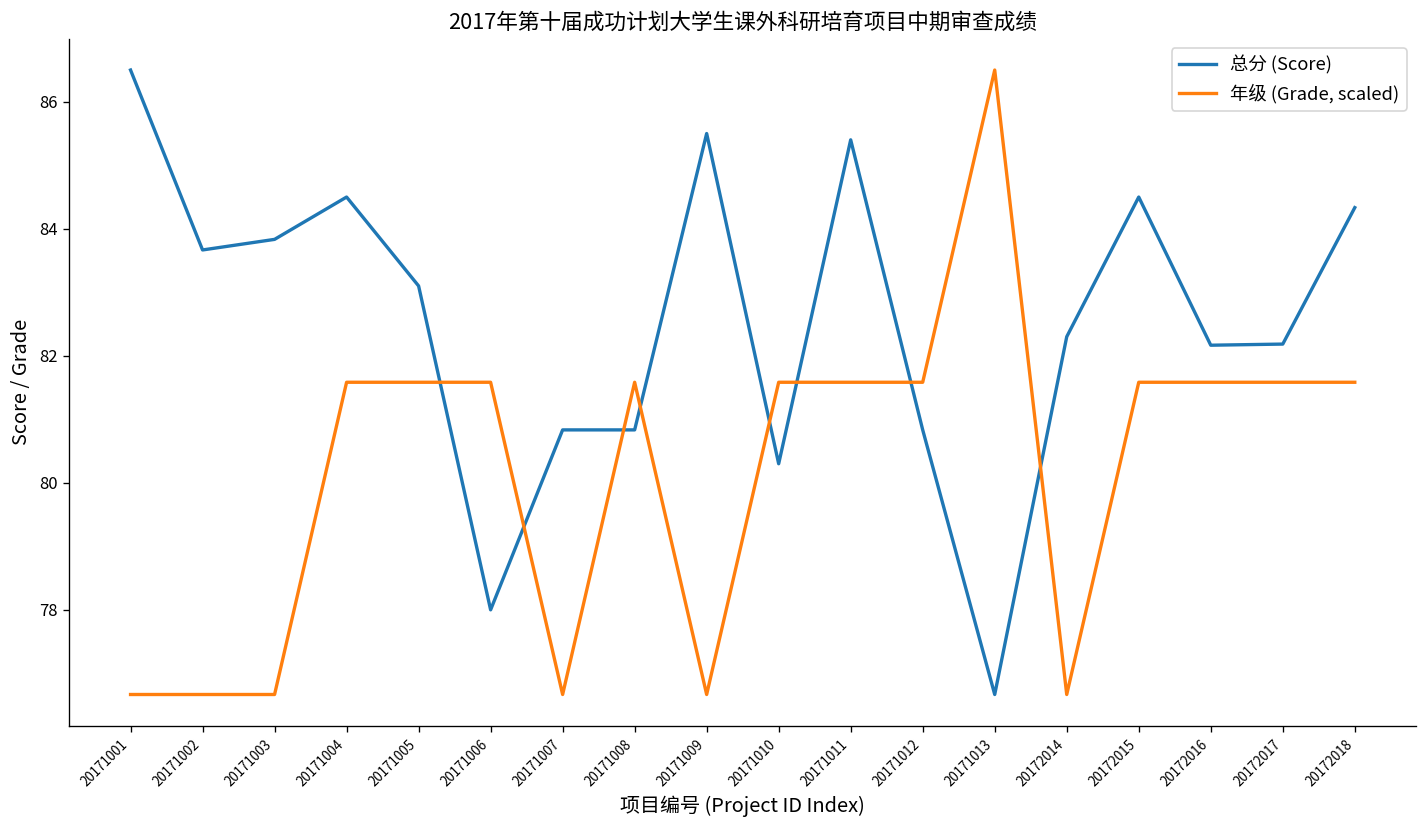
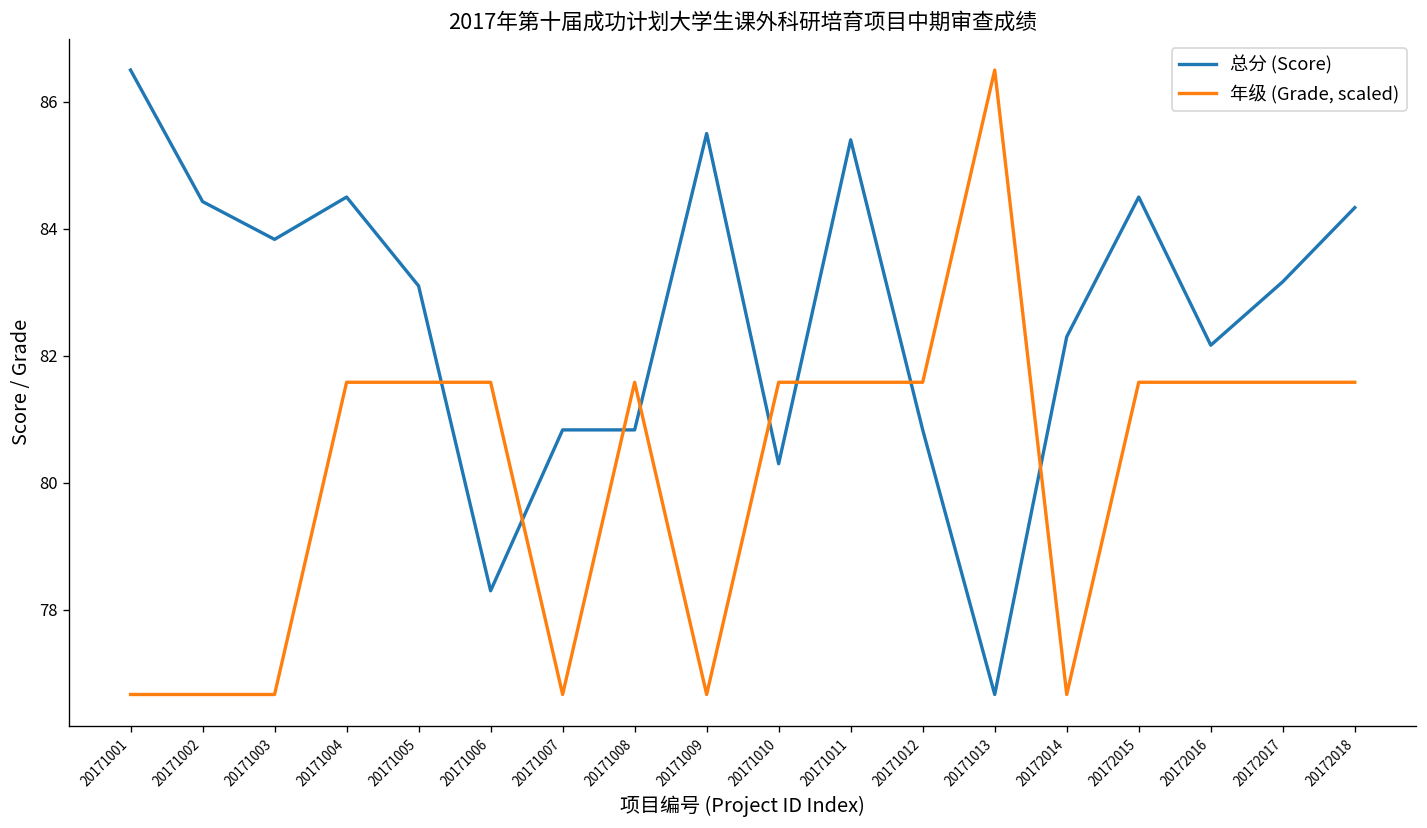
总分 (Score), 20171002: 83.7 -> 84.4
总分 (Score), 20171006: 78.0 -> 78.3
总分 (Score), 20172017: 82.2 -> 83.2
